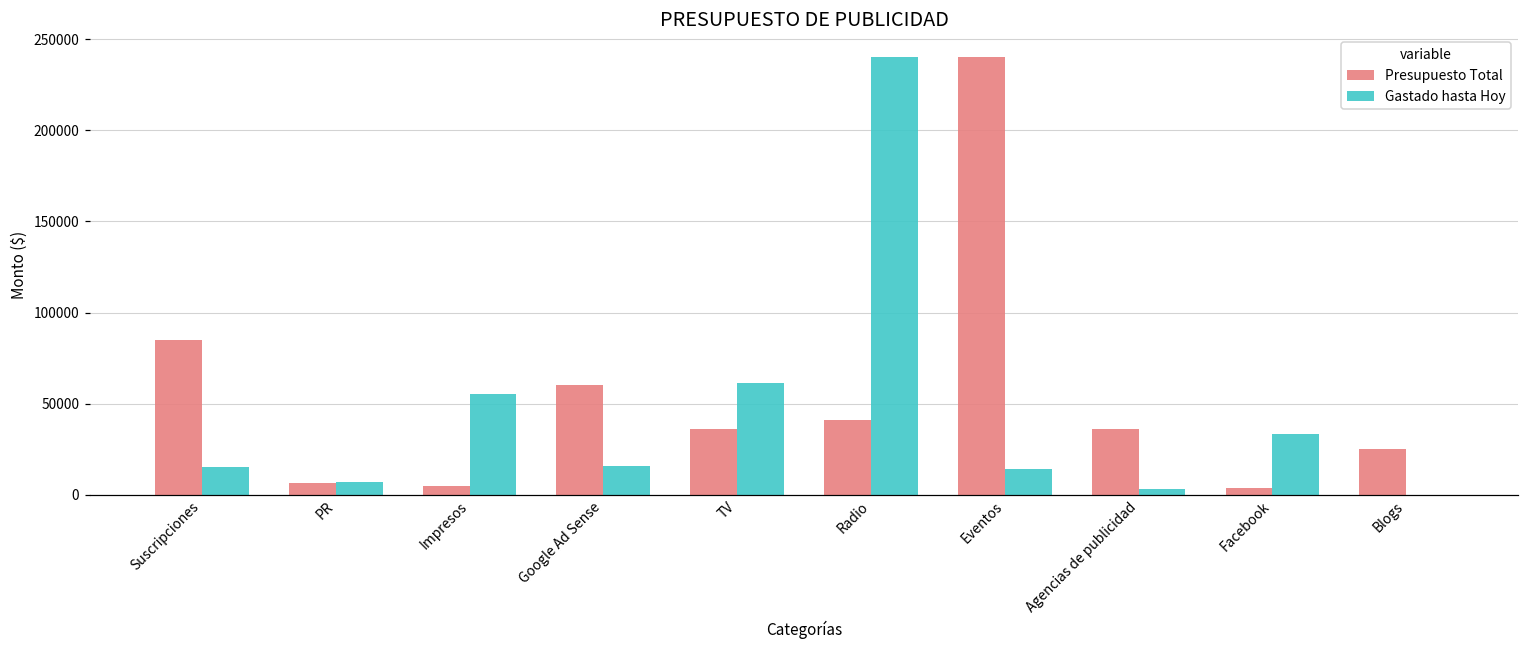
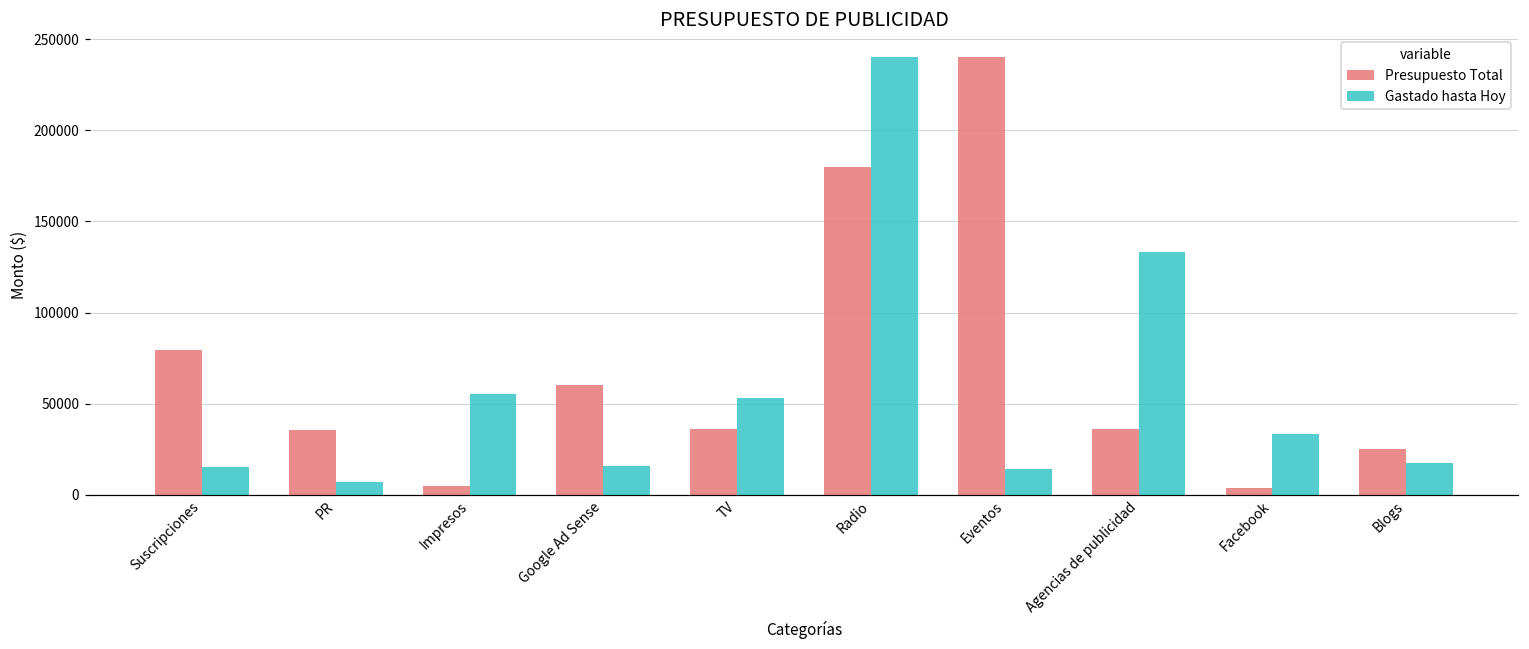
Presupuesto Total, Suscripciones: 85000 -> 79000
Presupuesto Total, PR: 7000 -> 36000
Gastado hasta Hoy, TV: 62000 -> 53000
Presupuesto Total, Radio: 41000 -> 180000
Gastado hasta Hoy, Agencias de publicidad: 3000 -> 133000
Gastado hasta Hoy, Blogs: 0 -> 17000
